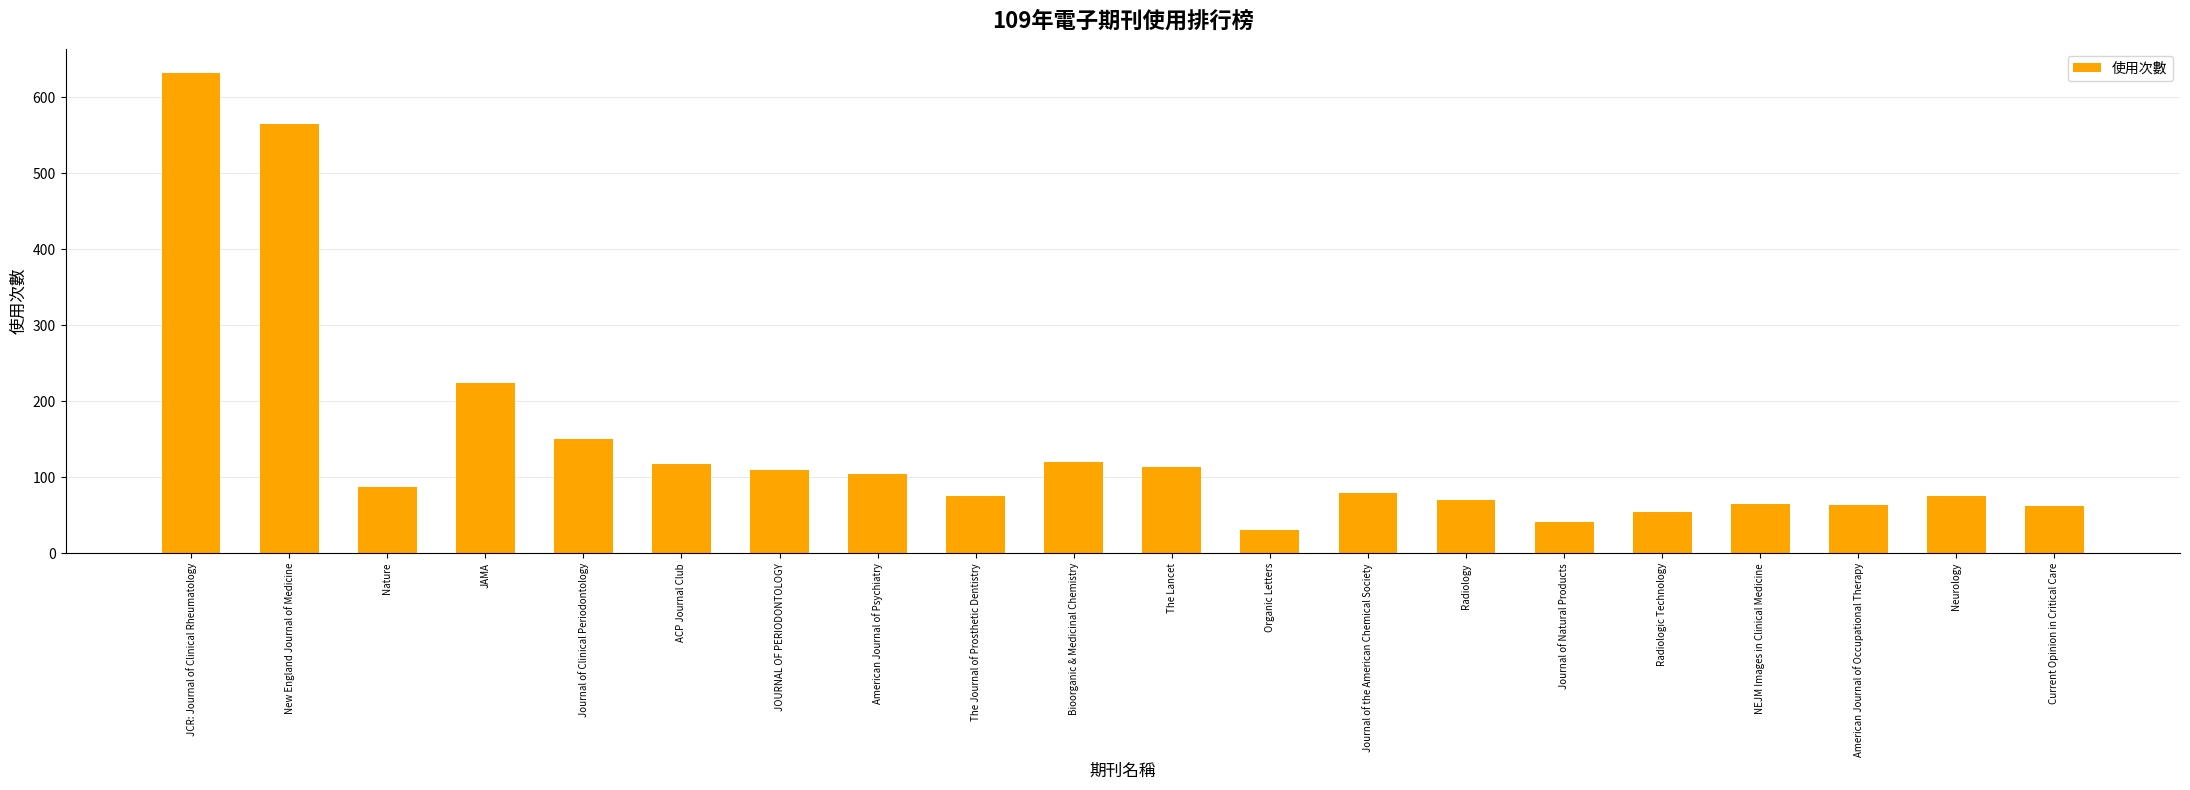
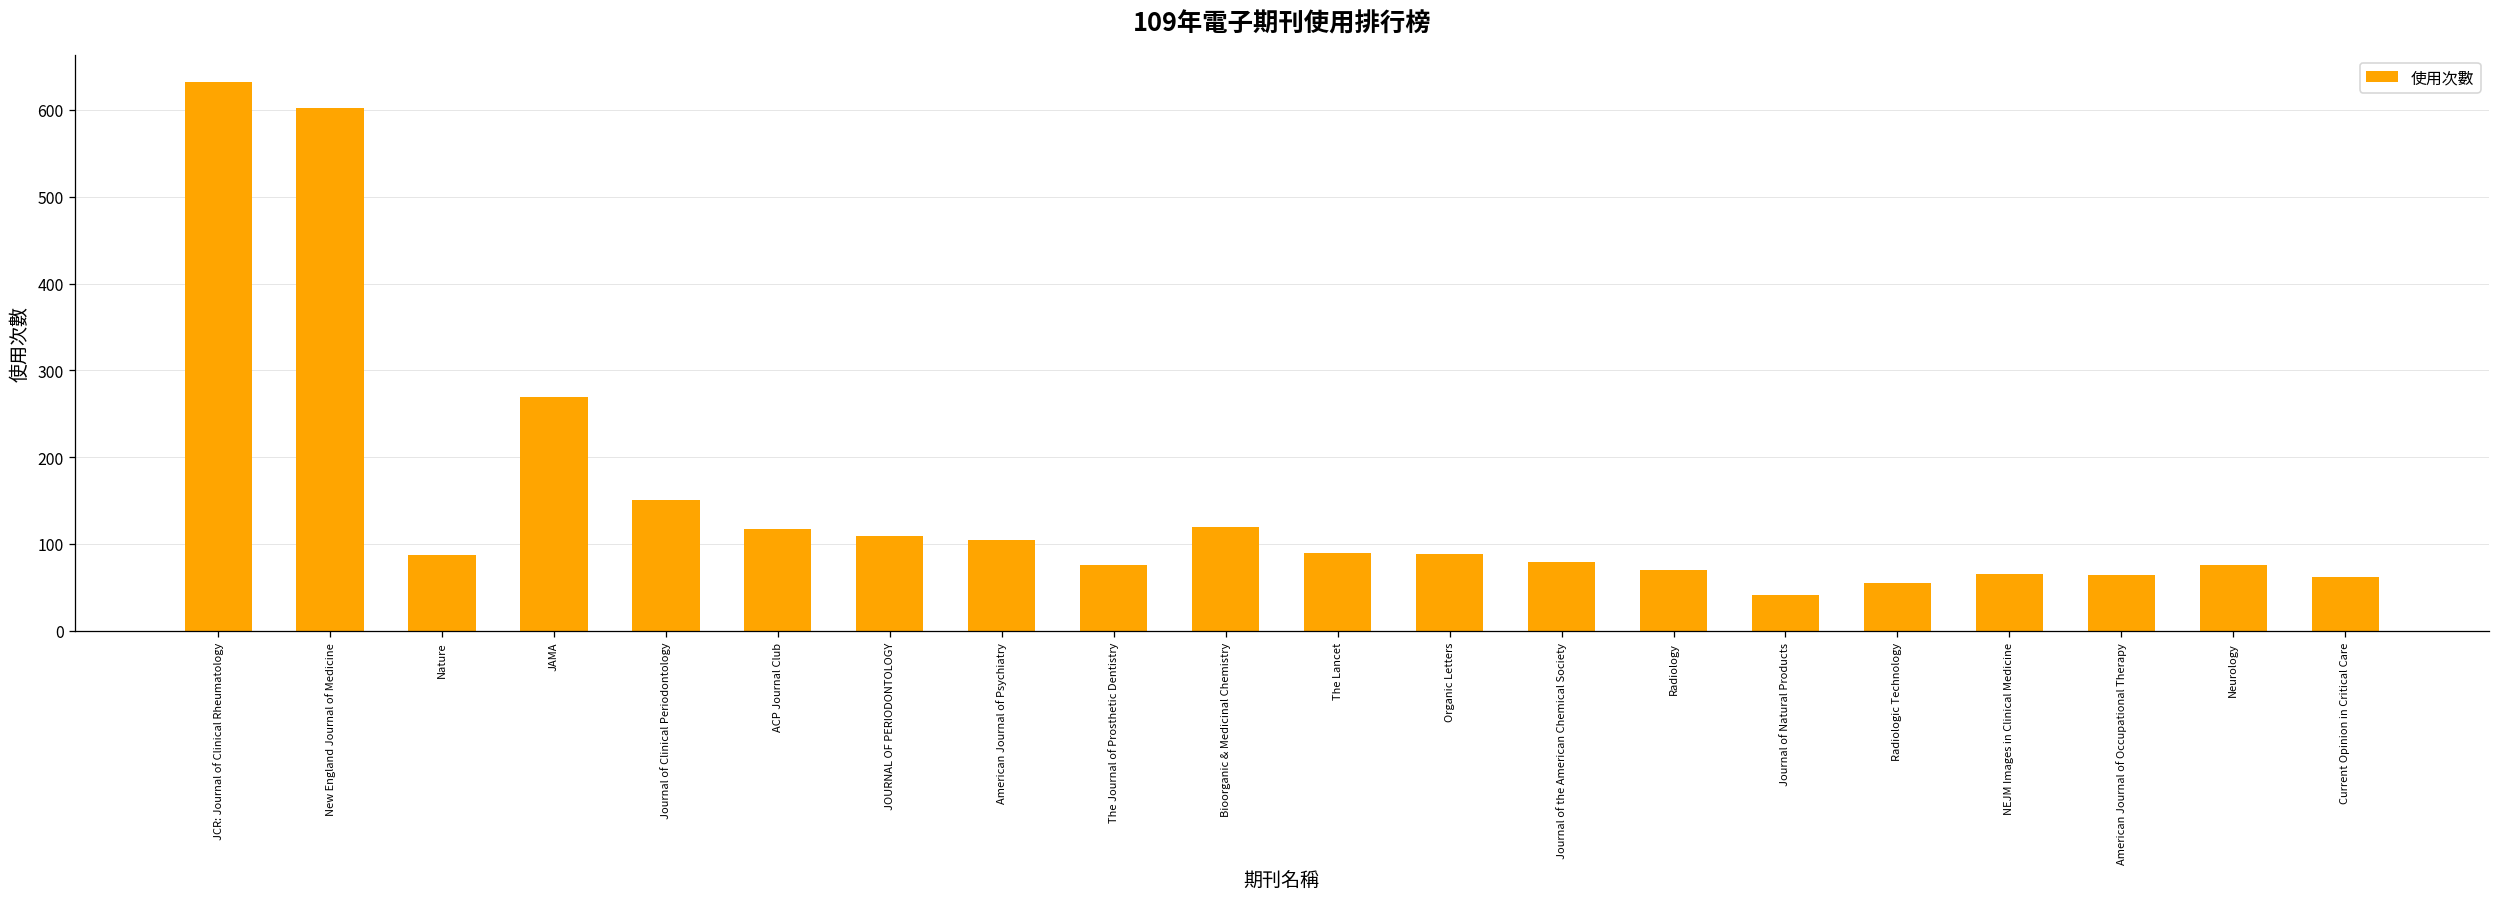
New England Journal of Medicine: 570 -> 600
JAMA: 220 -> 270
The Lancet: 110 -> 90
Organic Letters: 30 -> 90
